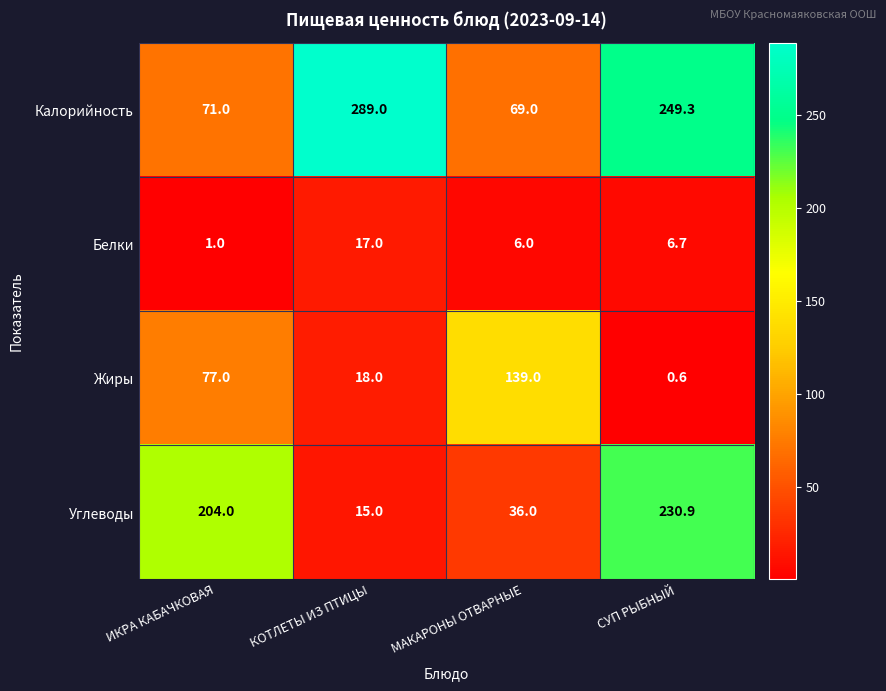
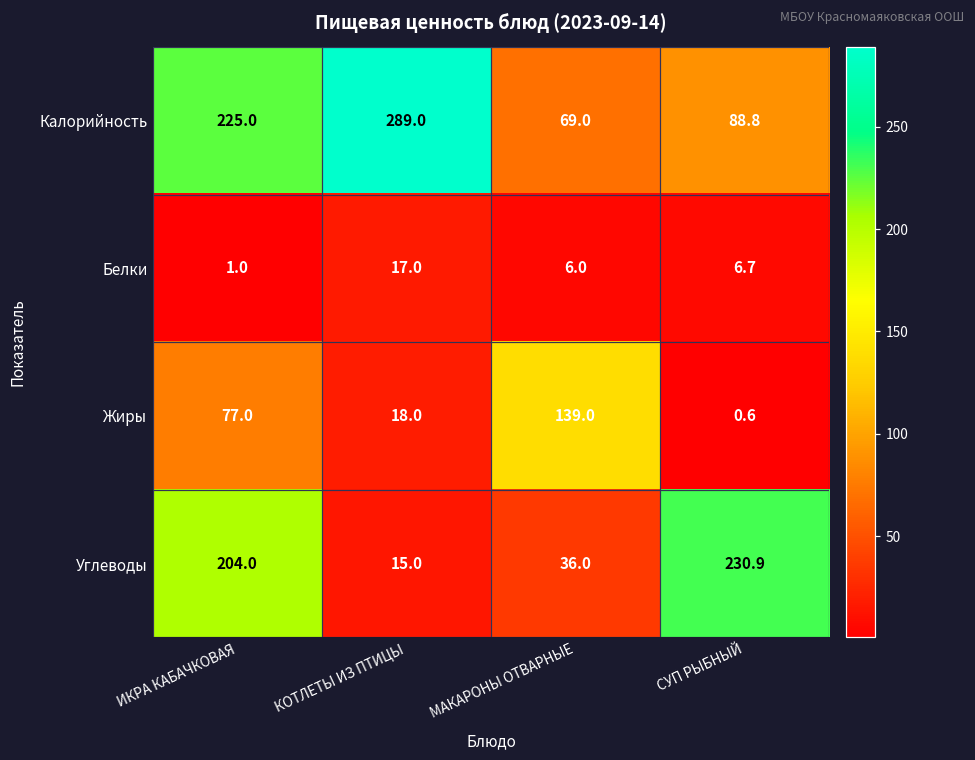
Калорийность, ИКРА КАБАЧКОВАЯ: 71.0 -> 225.0
Калорийность, СУП РЫБНЫЙ: 249.3 -> 88.8
